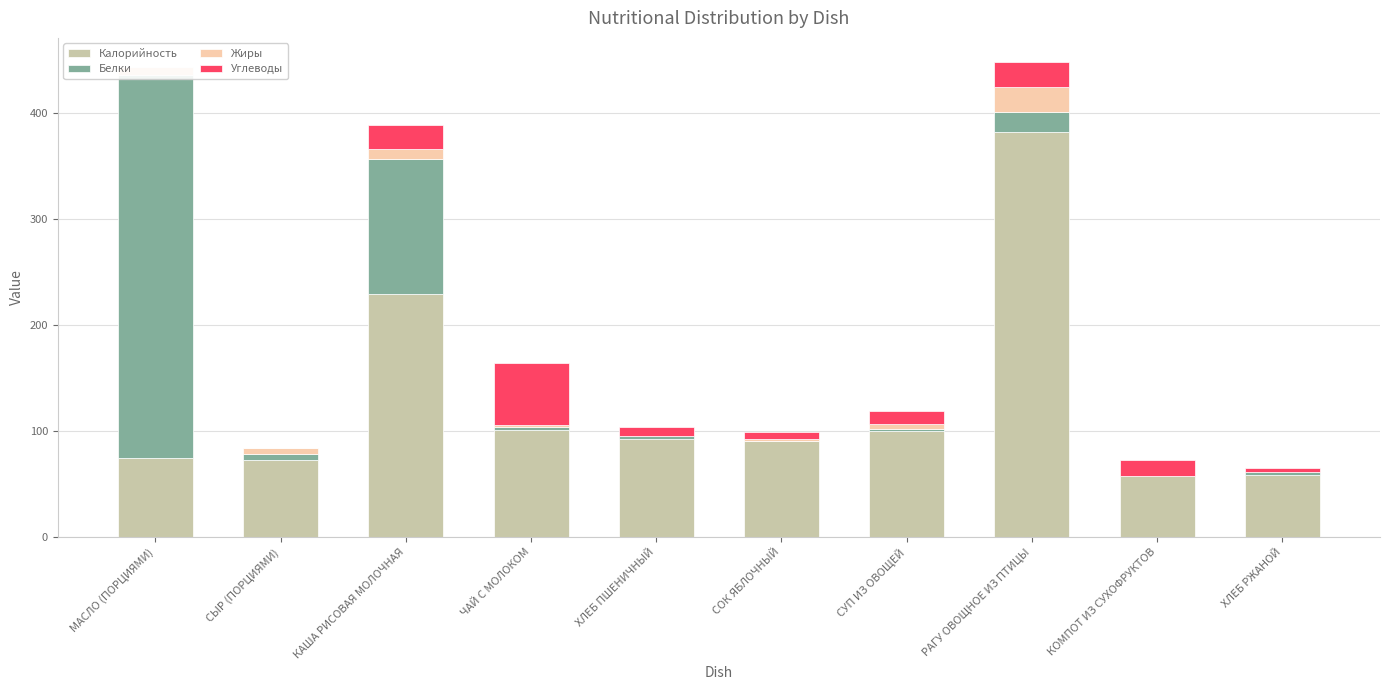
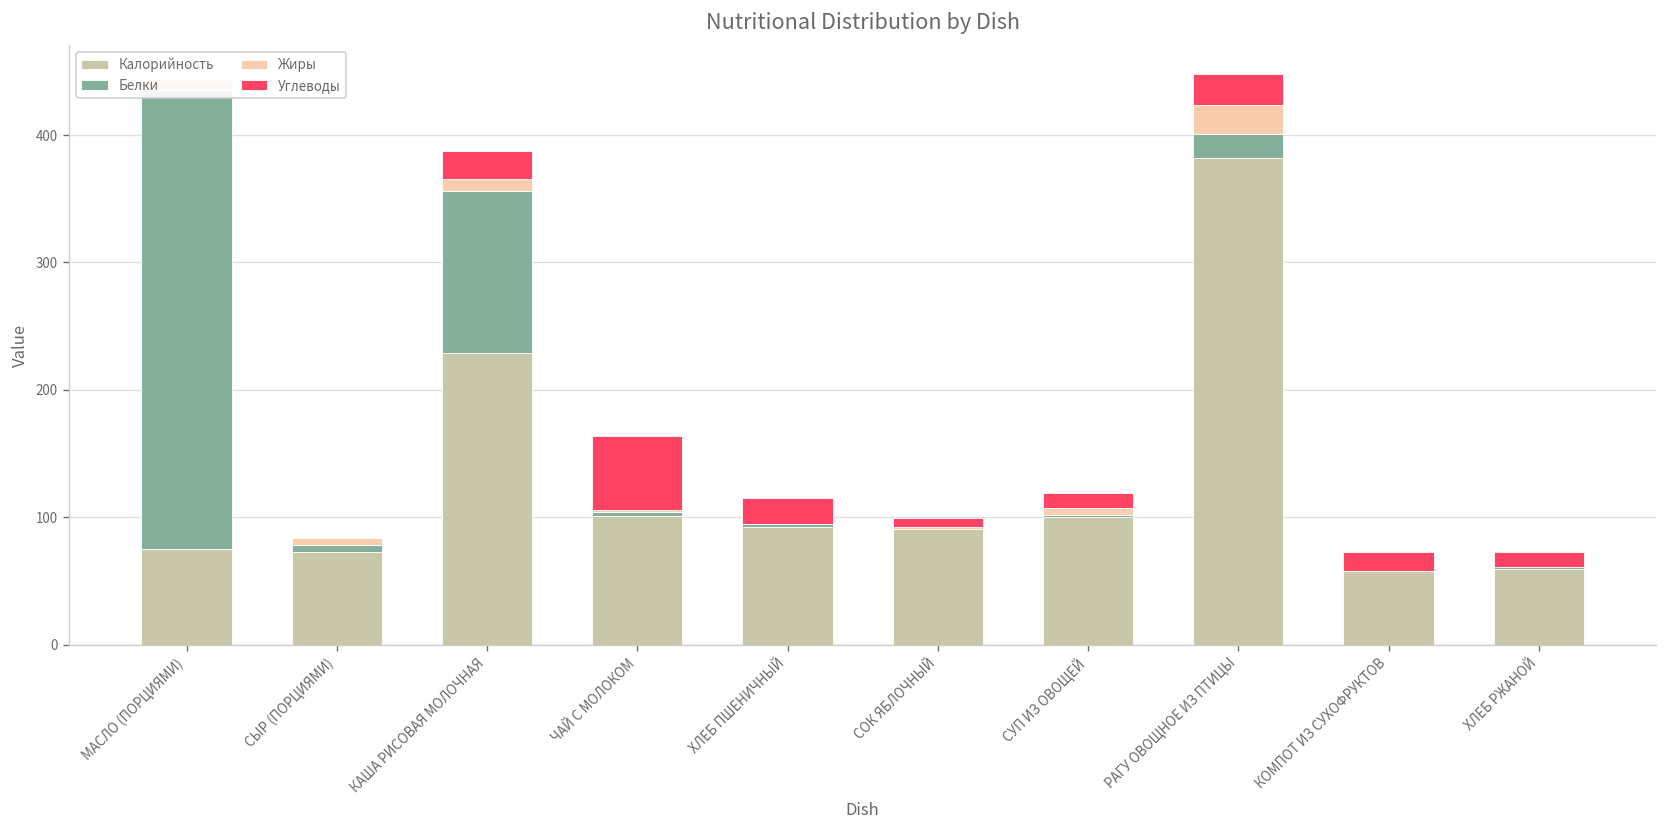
Углеводы, ХЛЕБ ПШЕНИЧНЫЙ: 9 -> 20
Углеводы, ХЛЕБ РЖАНОЙ: 4 -> 12
